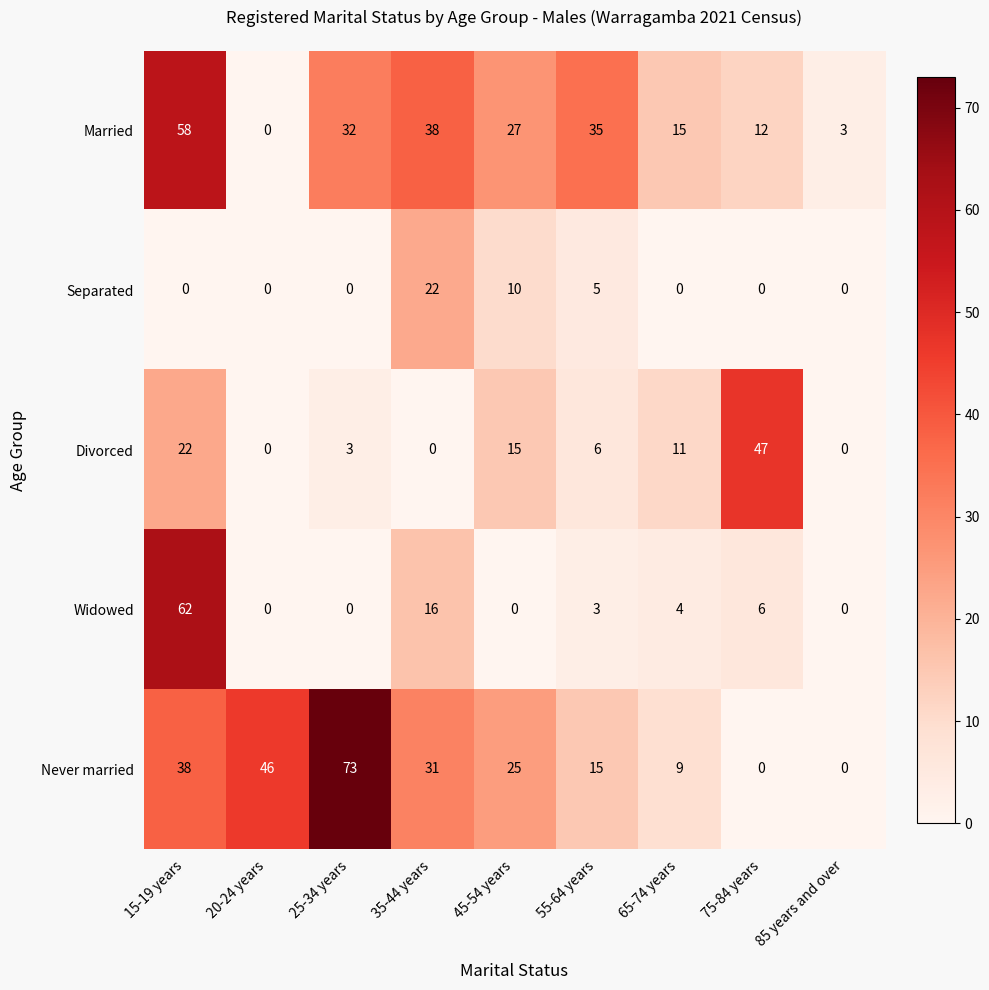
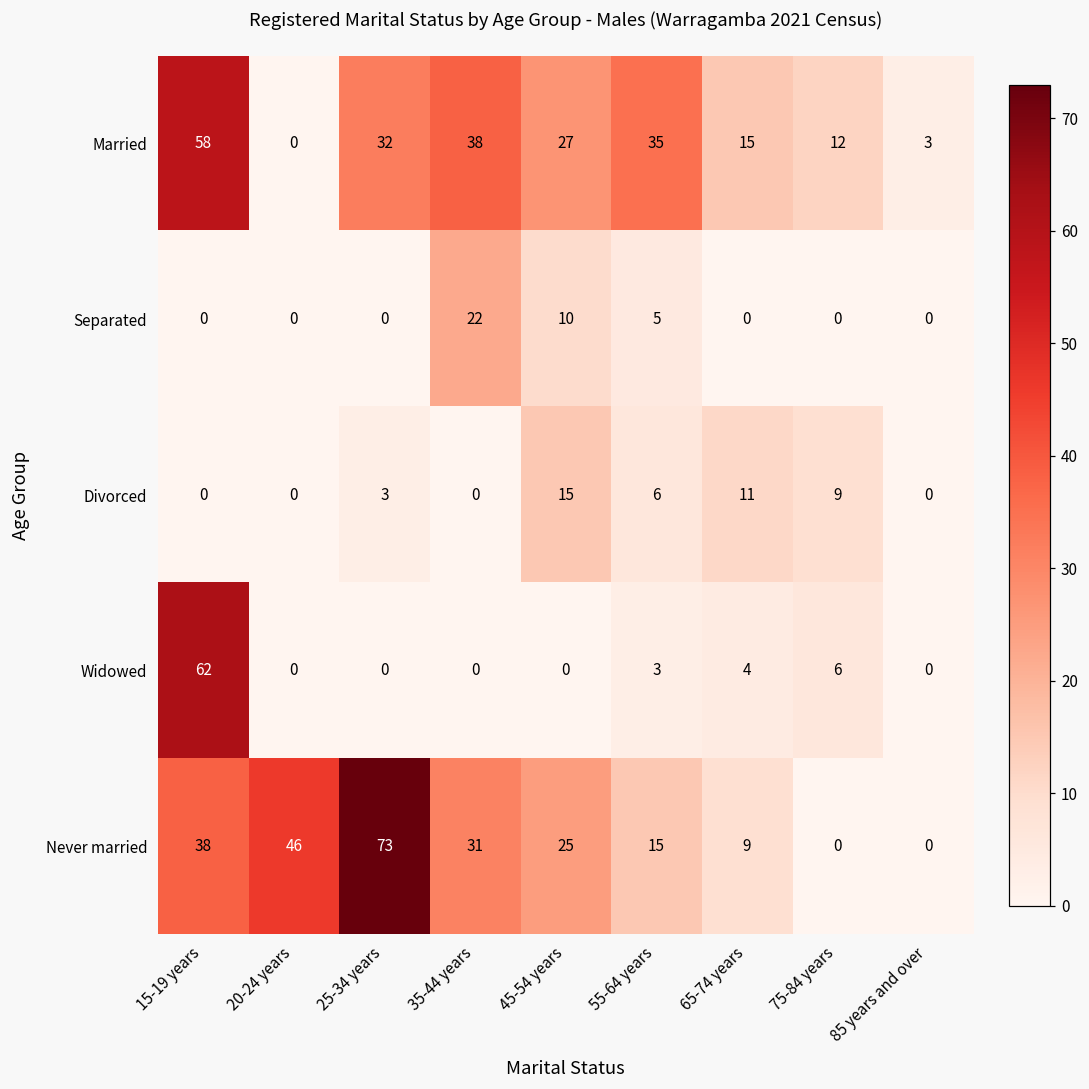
Divorced, 15-19 years: 22 -> 0
Divorced, 75-84 years: 47 -> 9
Widowed, 35-44 years: 16 -> 0
